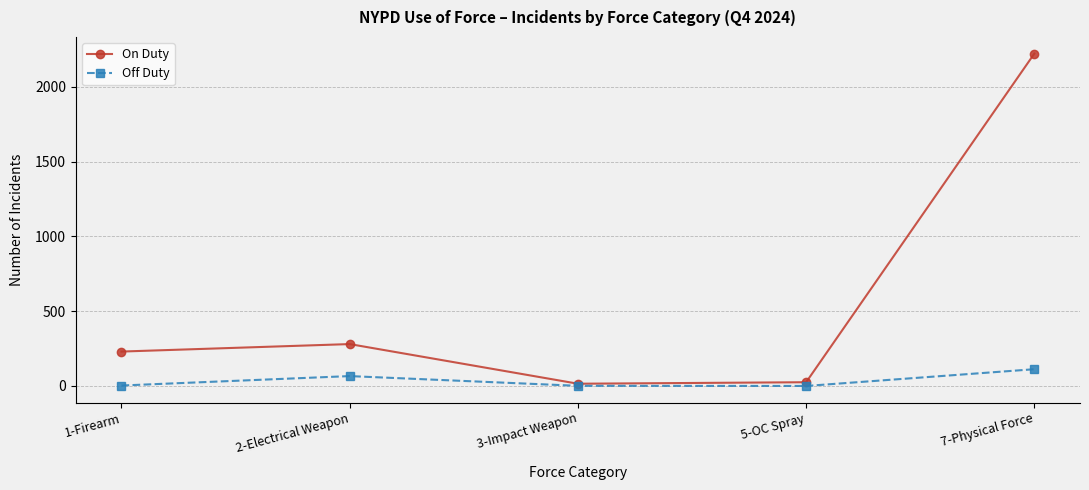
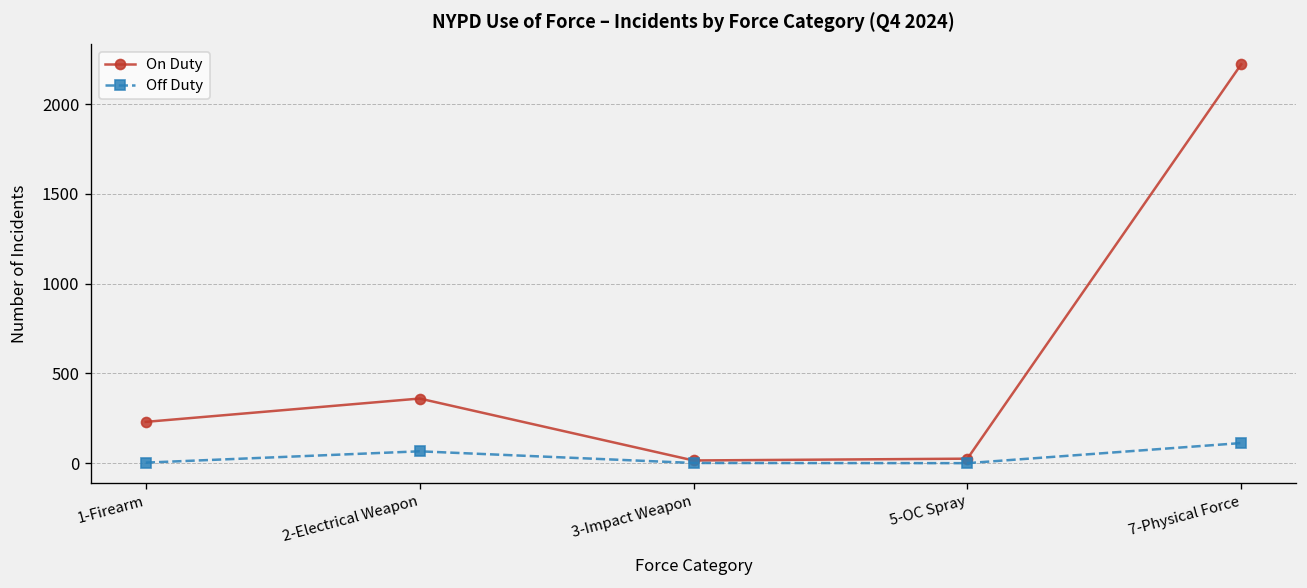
On Duty, 2-Electrical Weapon: 280 -> 360
